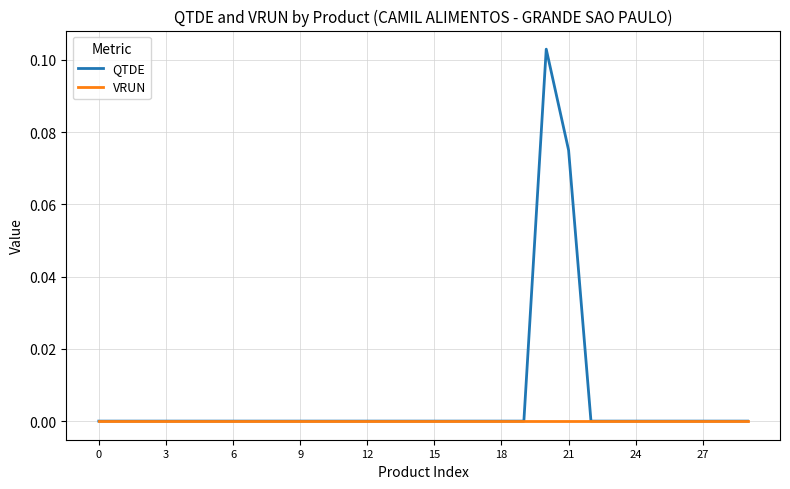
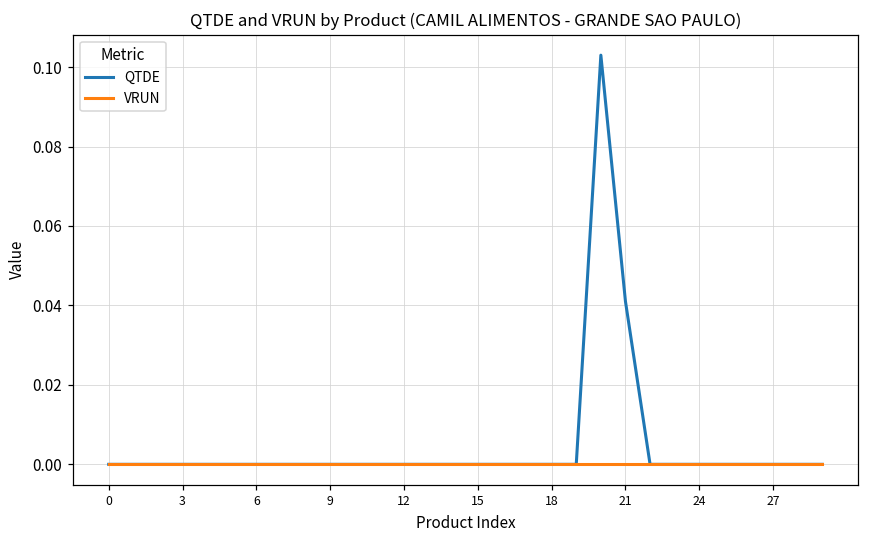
QTDE, 21: 0.075 -> 0.041
